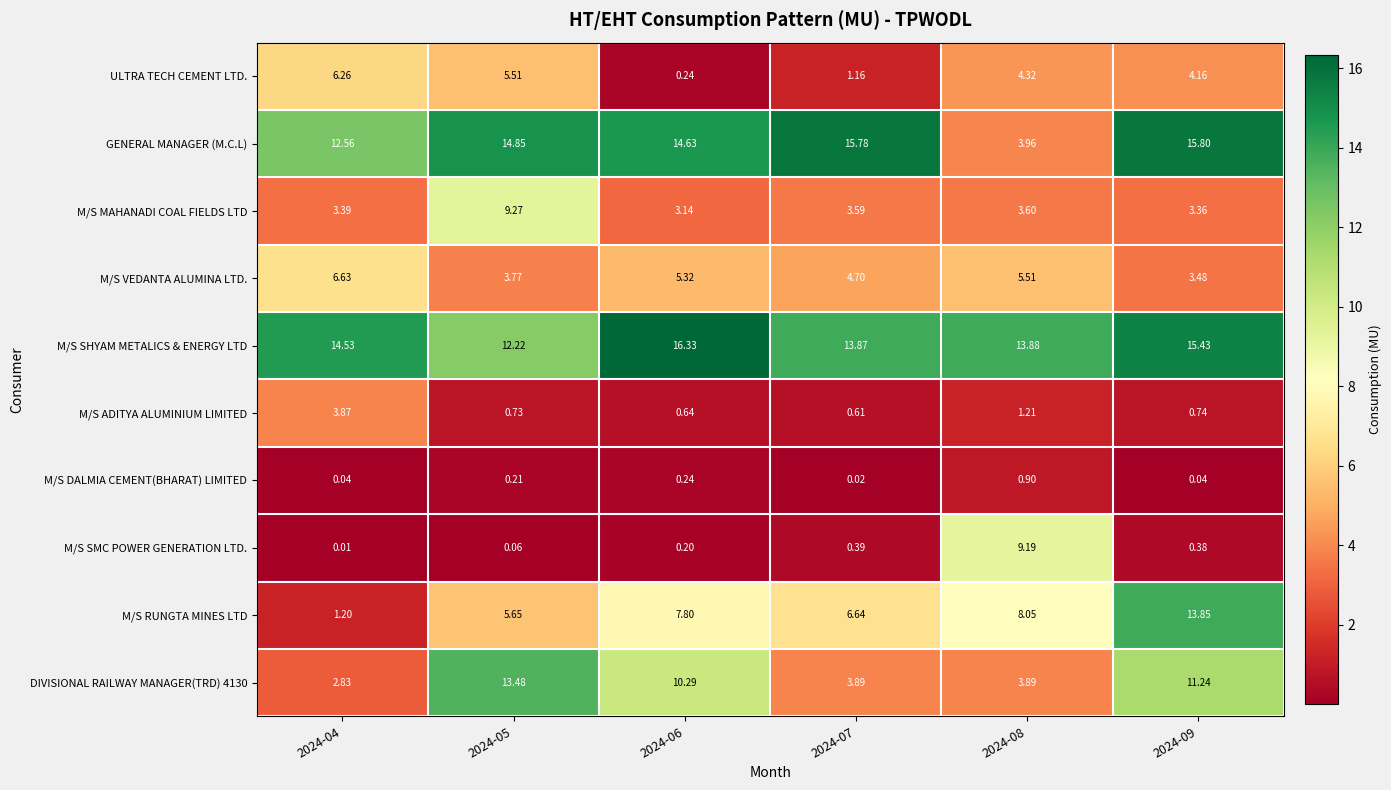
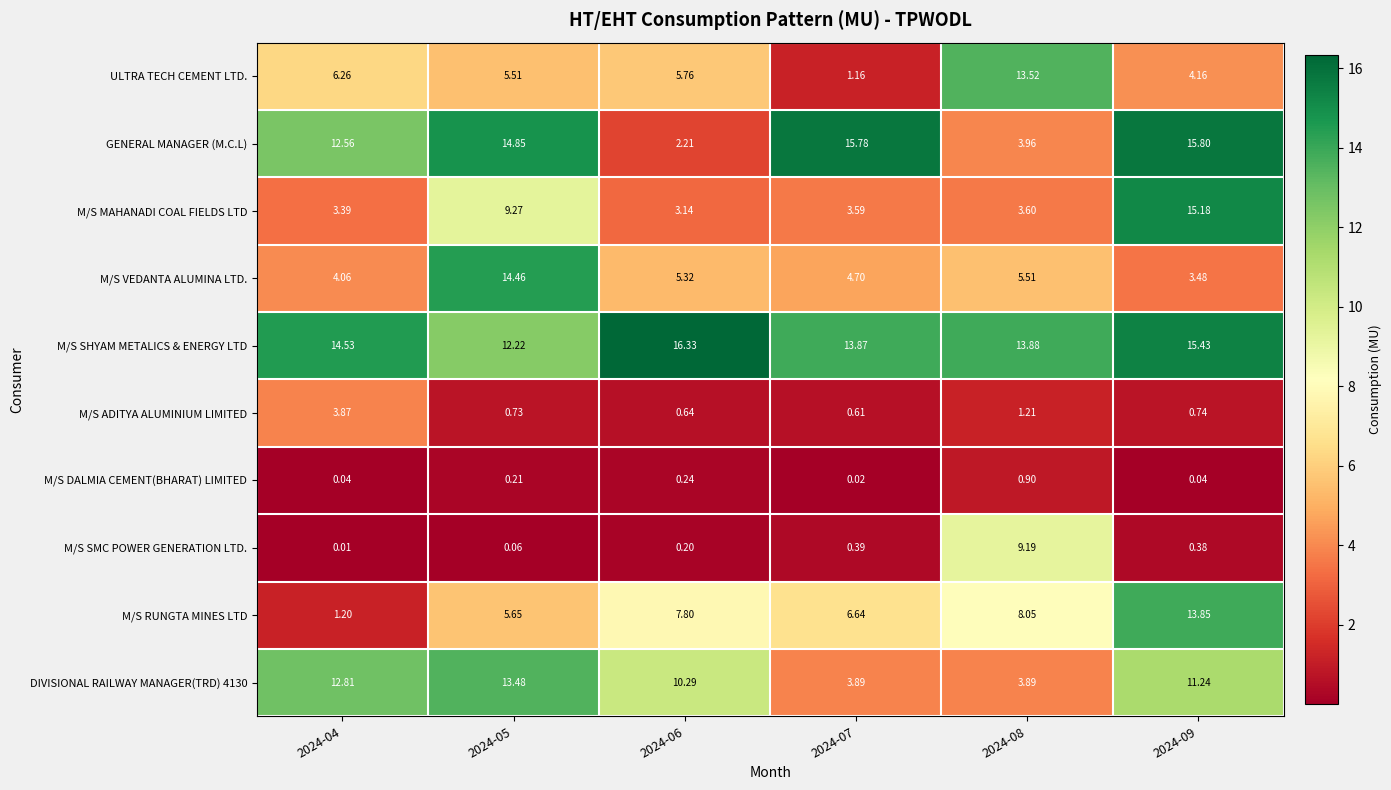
ULTRA TECH CEMENT LTD., 2024-06: 0.24 -> 5.76
ULTRA TECH CEMENT LTD., 2024-08: 4.32 -> 13.52
GENERAL MANAGER (M.C.L), 2024-06: 14.63 -> 2.21
M/S MAHANADI COAL FIELDS LTD, 2024-09: 3.36 -> 15.18
M/S VEDANTA ALUMINA LTD., 2024-04: 6.63 -> 4.06
M/S VEDANTA ALUMINA LTD., 2024-05: 3.77 -> 14.46
DIVISIONAL RAILWAY MANAGER(TRD) 4130, 2024-04: 2.83 -> 12.81
